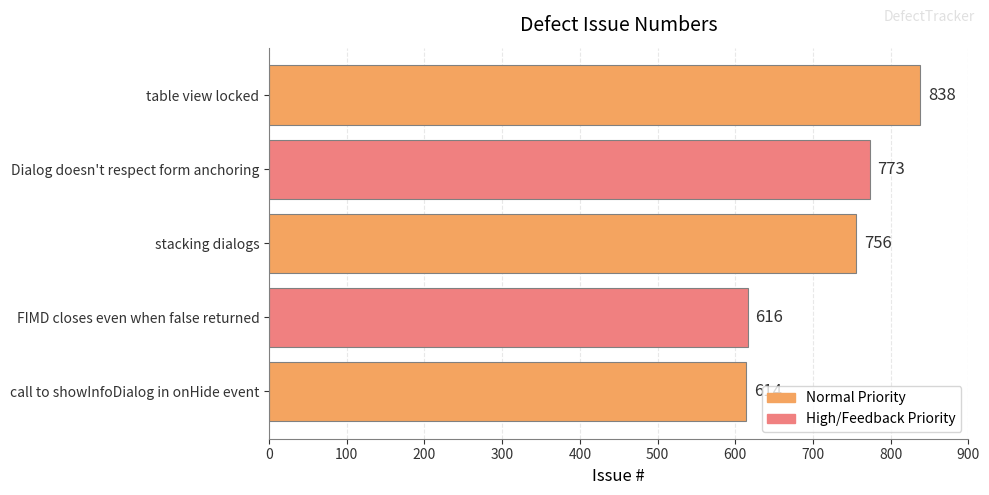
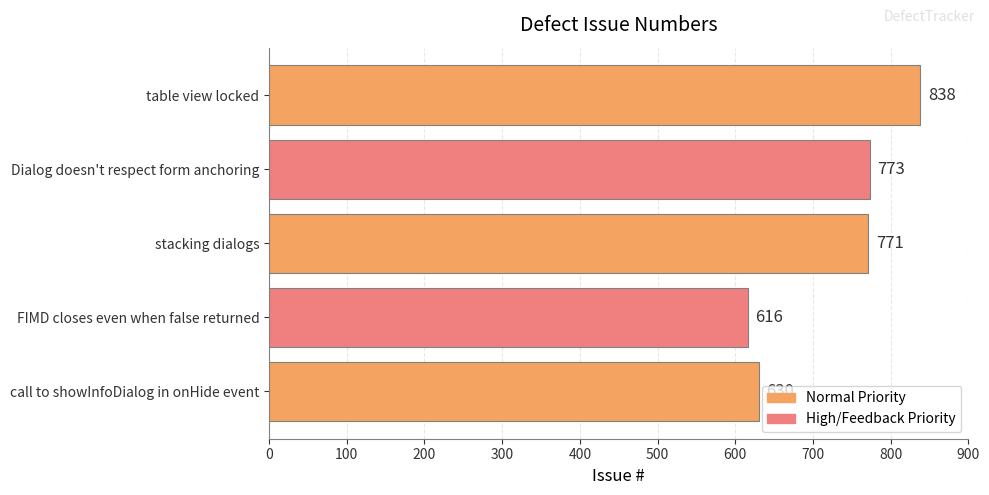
stacking dialogs: 756 -> 771
call to showInfoDialog in onHide event: 610 -> 630
